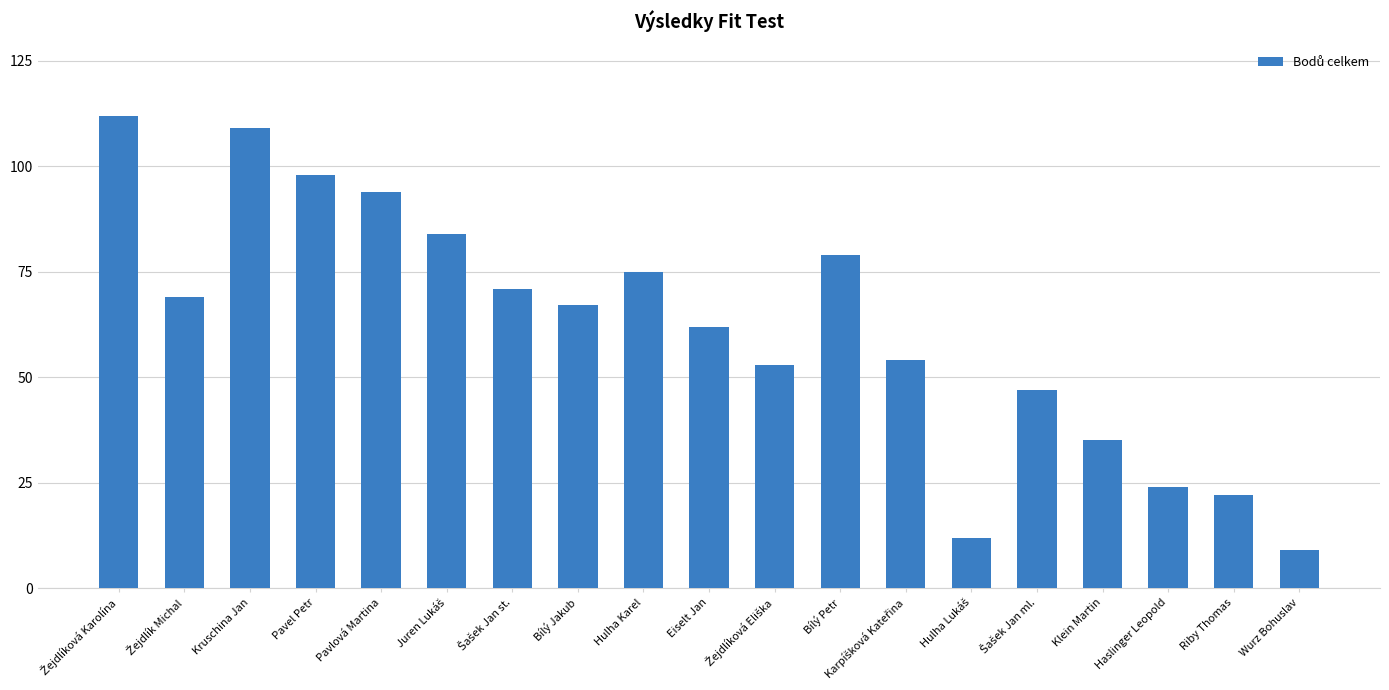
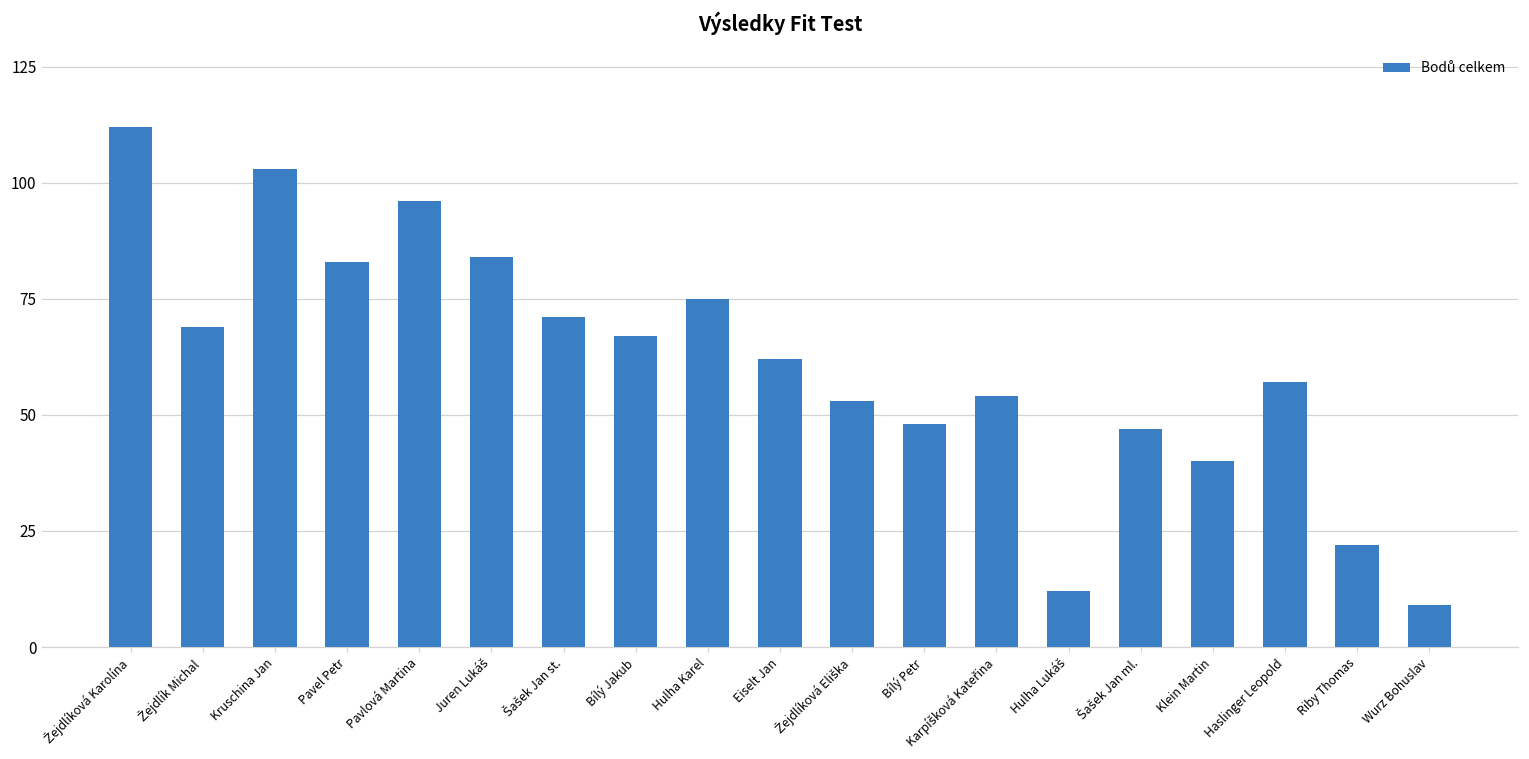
Kruschina Jan: 109 -> 103
Pavel Petr: 98 -> 83
Pavlová Martina: 94 -> 96
Bílý Petr: 79 -> 48
Klein Martin: 35 -> 40
Haslinger Leopold: 24 -> 57
